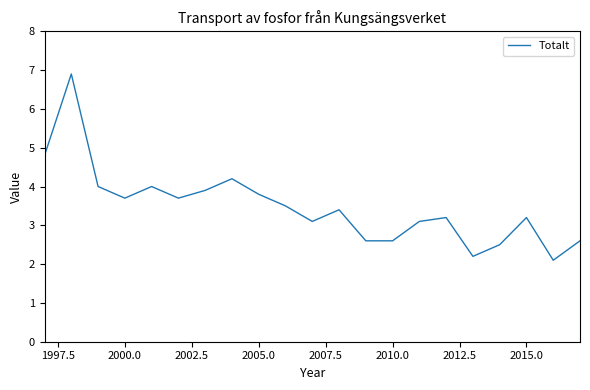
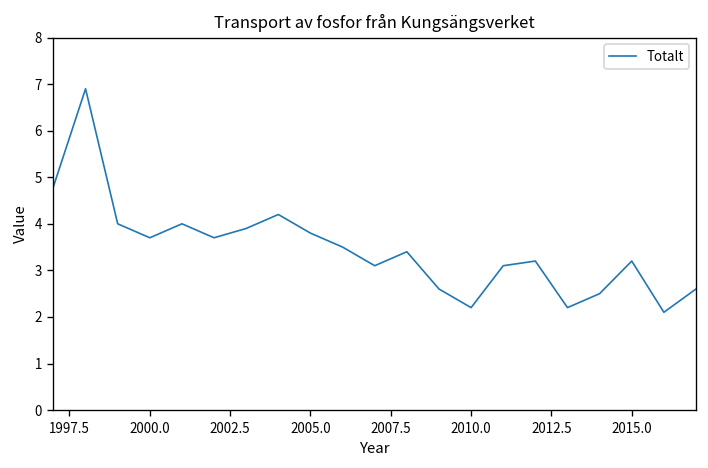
2010.0: 2.6 -> 2.2
